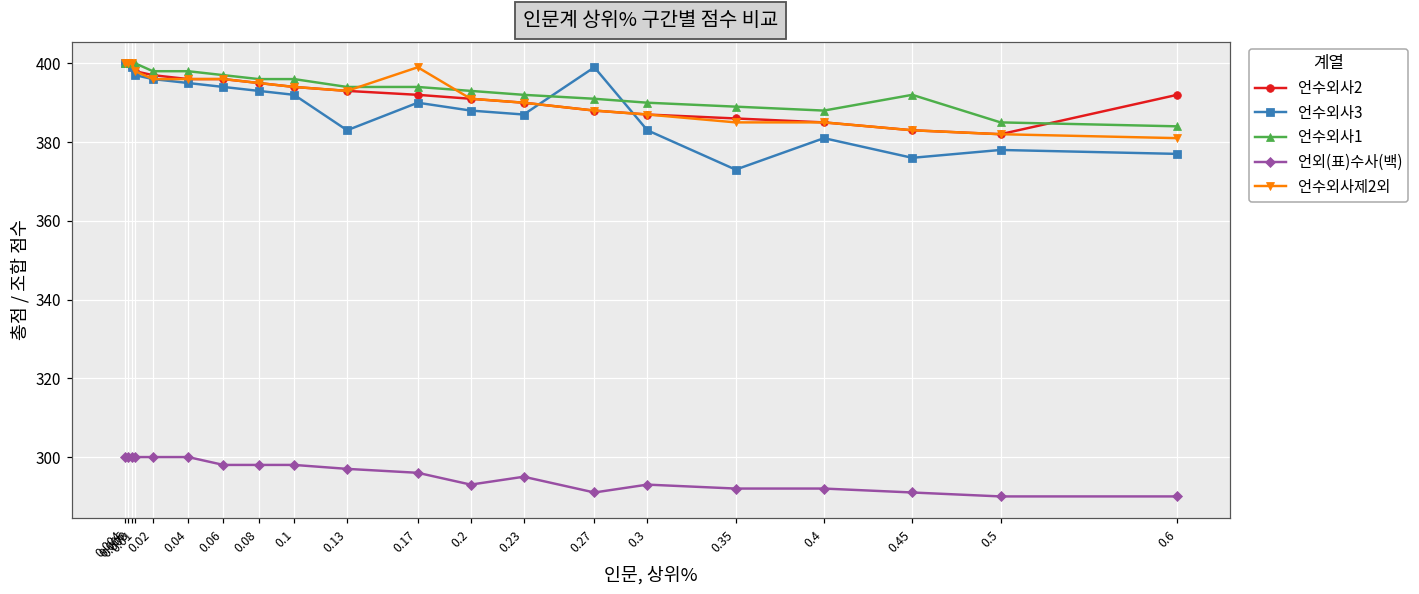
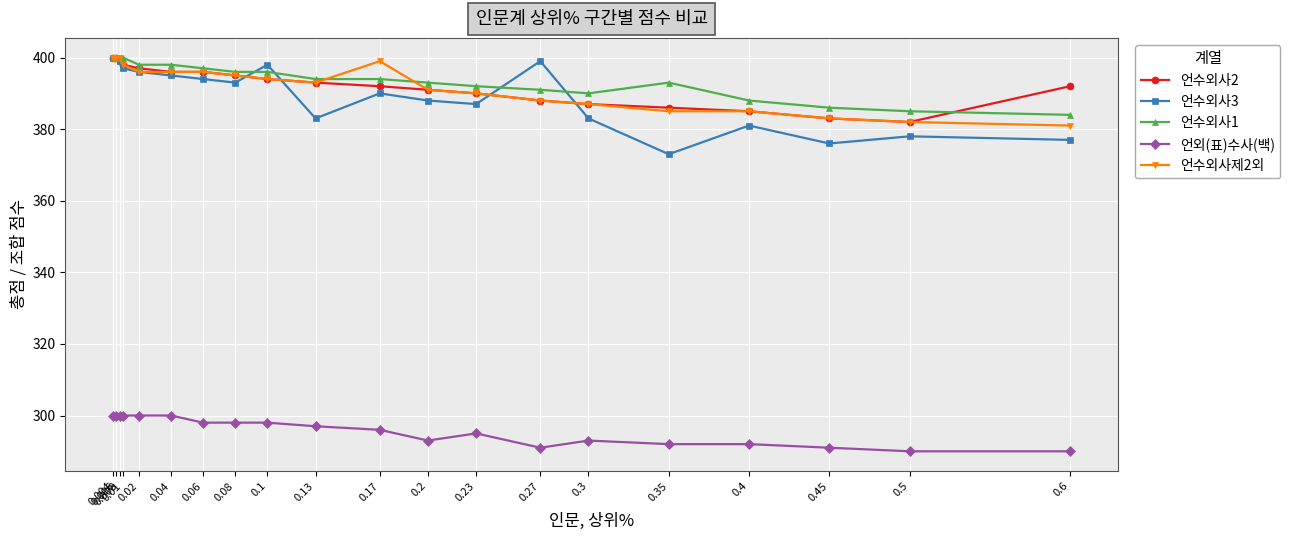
언수외사3, 0.1: 392 -> 398
언수외사1, 0.35: 389 -> 393
언수외사1, 0.45: 392 -> 386
